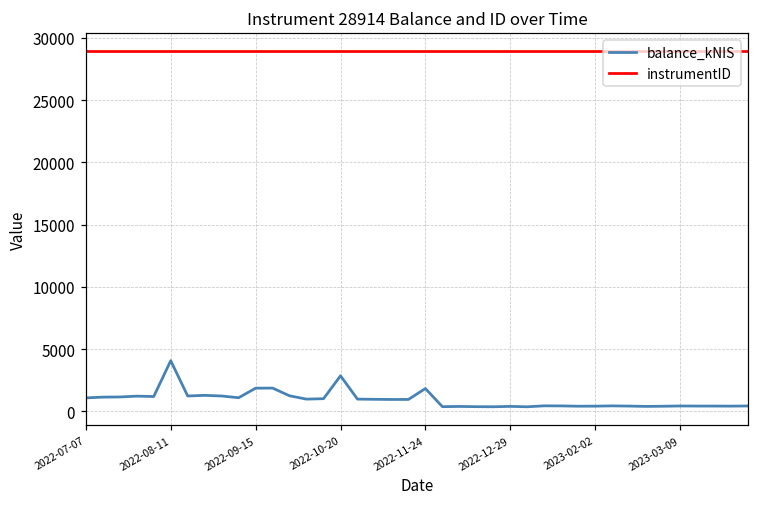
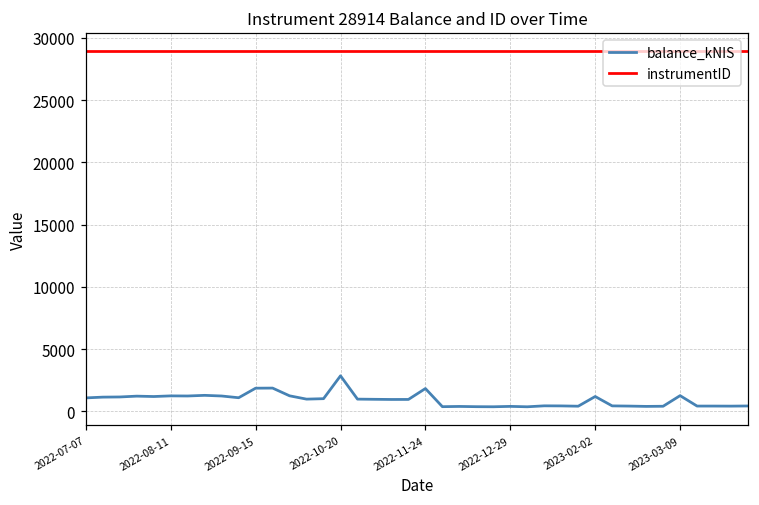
balance_kNIS, 2022-08-11: 4100 -> 1200
balance_kNIS, 2023-02-02: 400 -> 1200
balance_kNIS, 2023-03-09: 400 -> 1300
